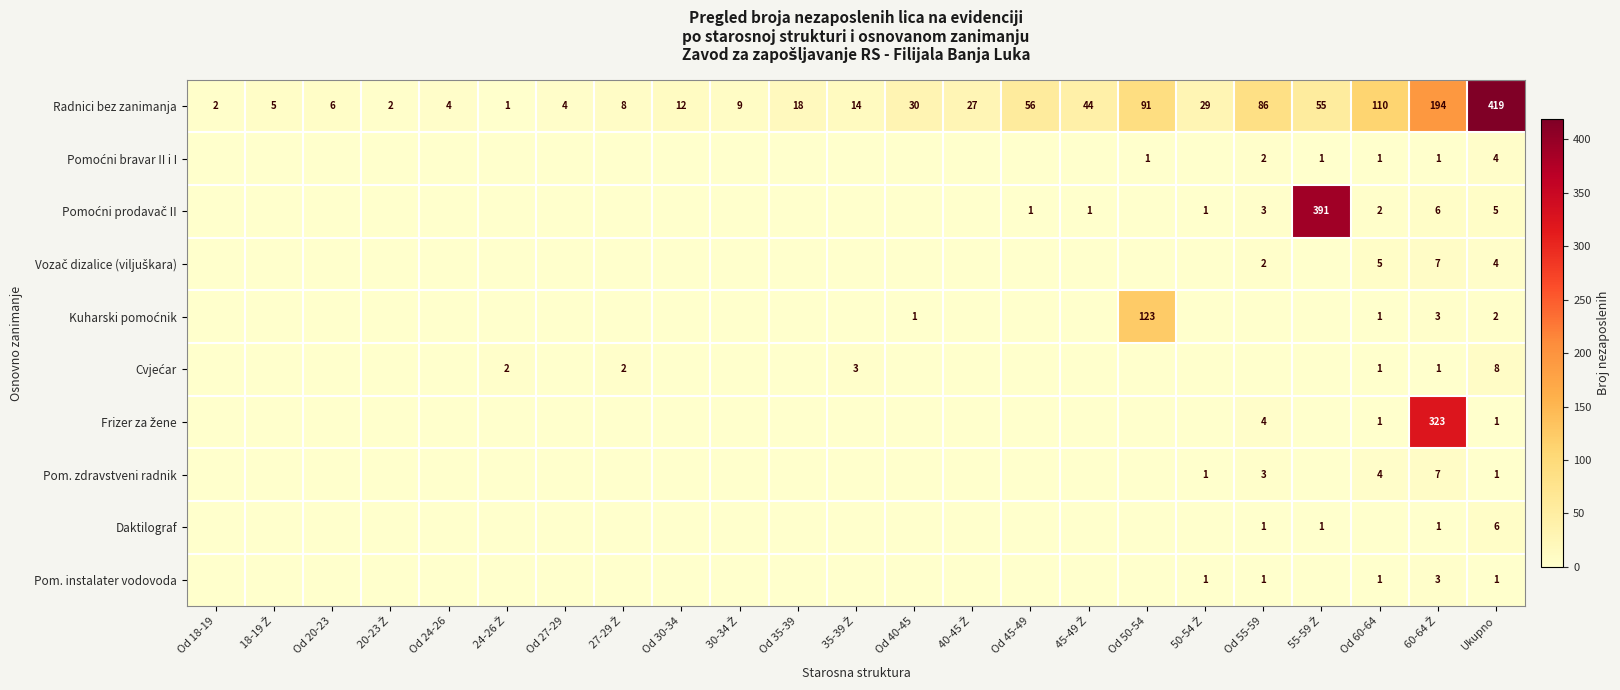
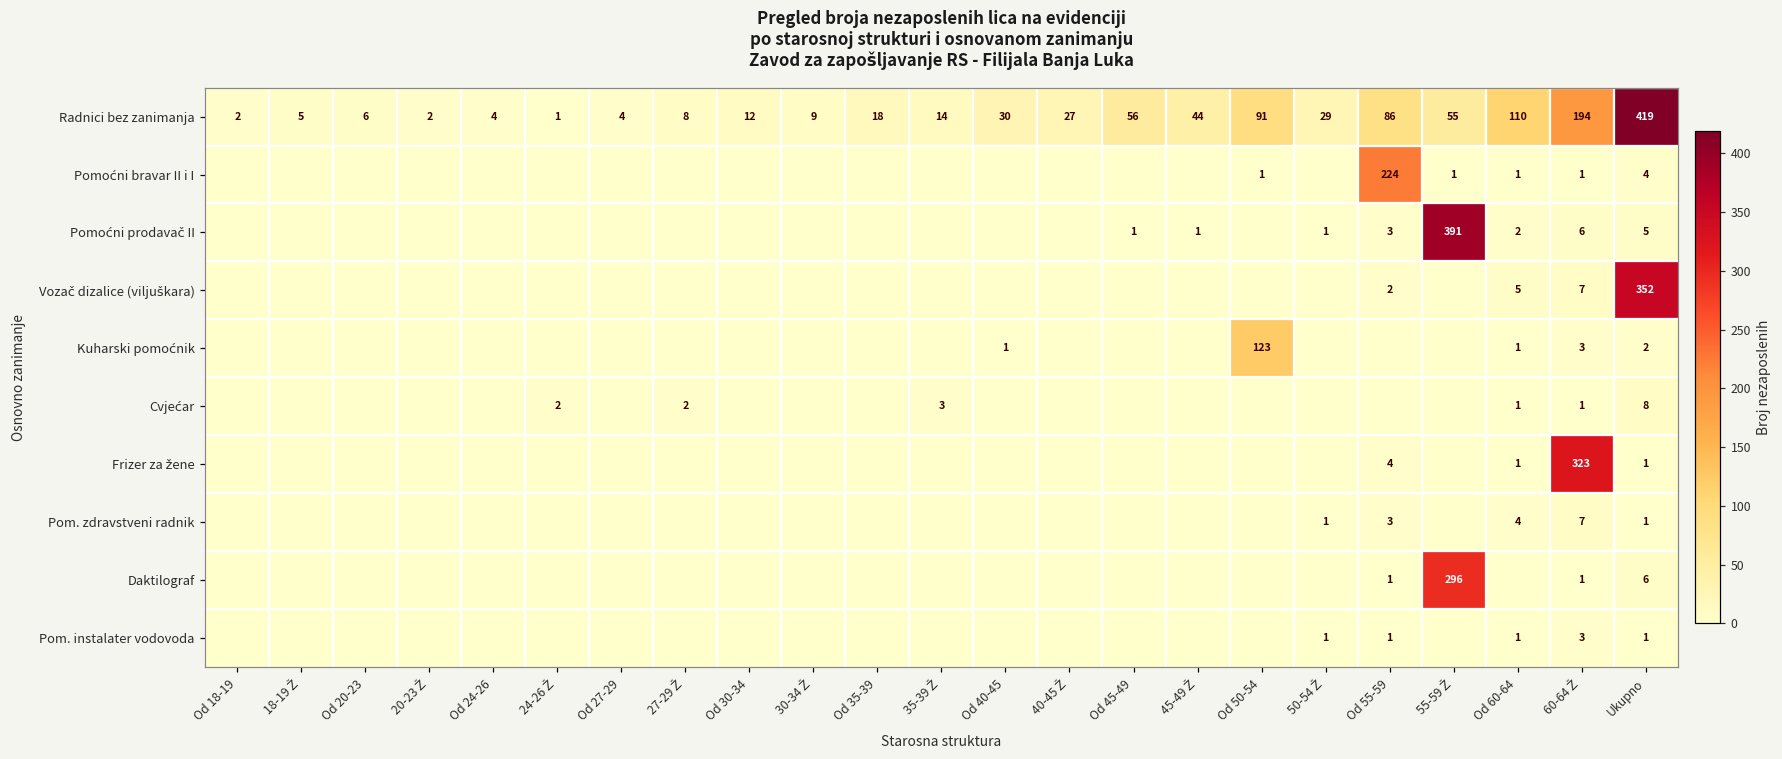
Pomoćni bravar II i I, Od 55-59: 2 -> 224
Vozač dizalice (viljuškara), Ukupno: 4 -> 352
Daktilograf, 55-59 Ž: 1 -> 296
